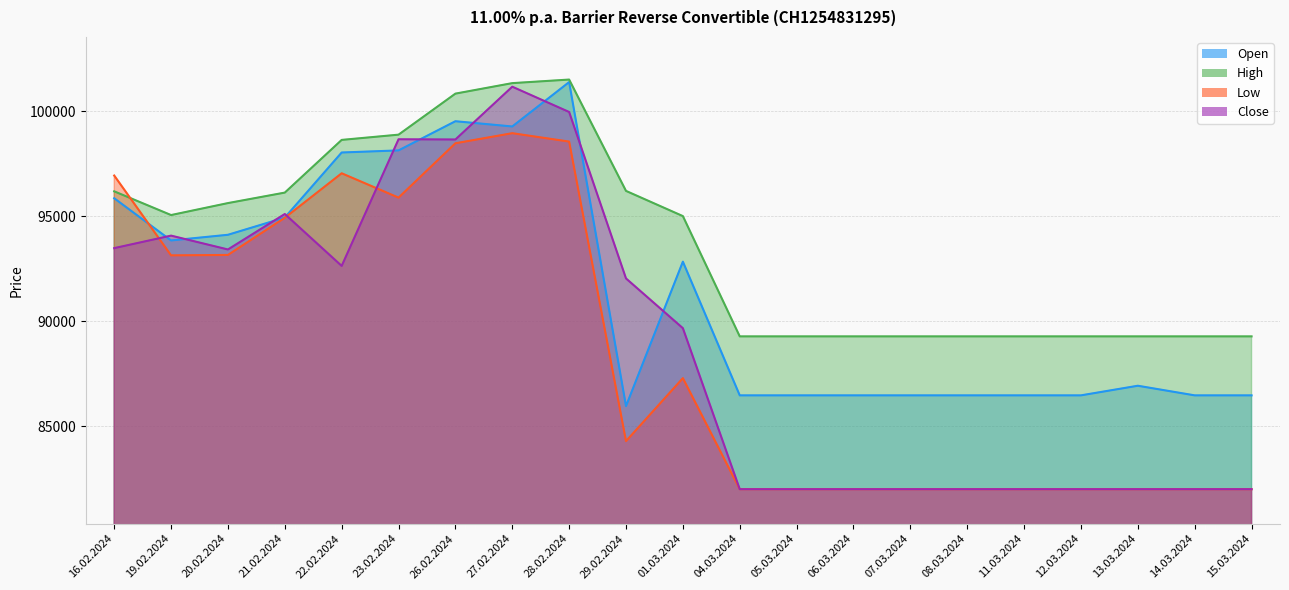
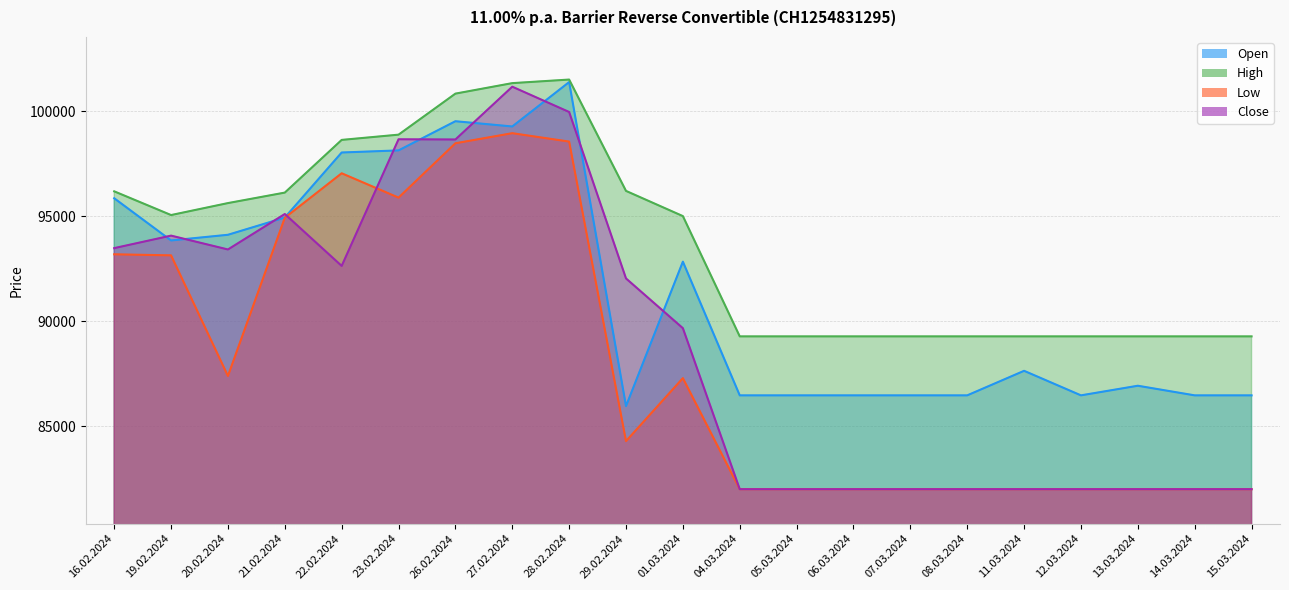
Low, 16.02.2024: 96900 -> 93200
Low, 20.02.2024: 93200 -> 87400
Open, 11.03.2024: 86500 -> 87600
